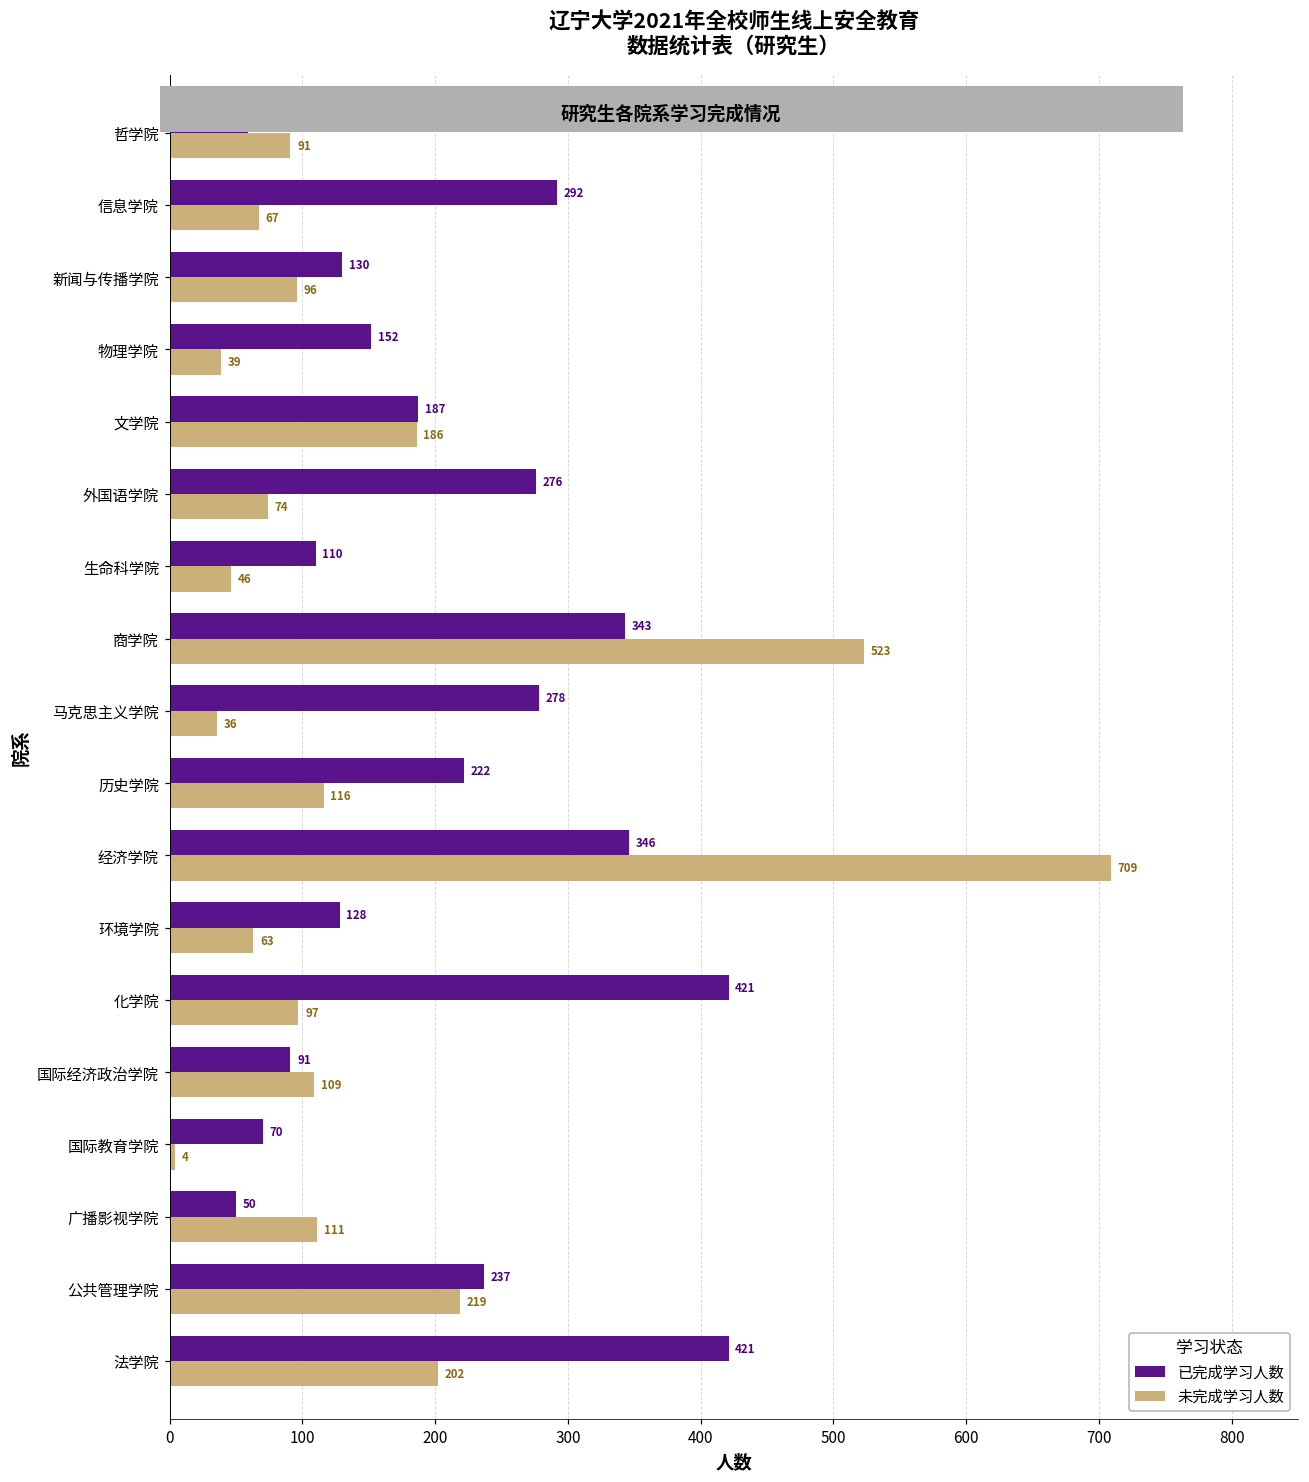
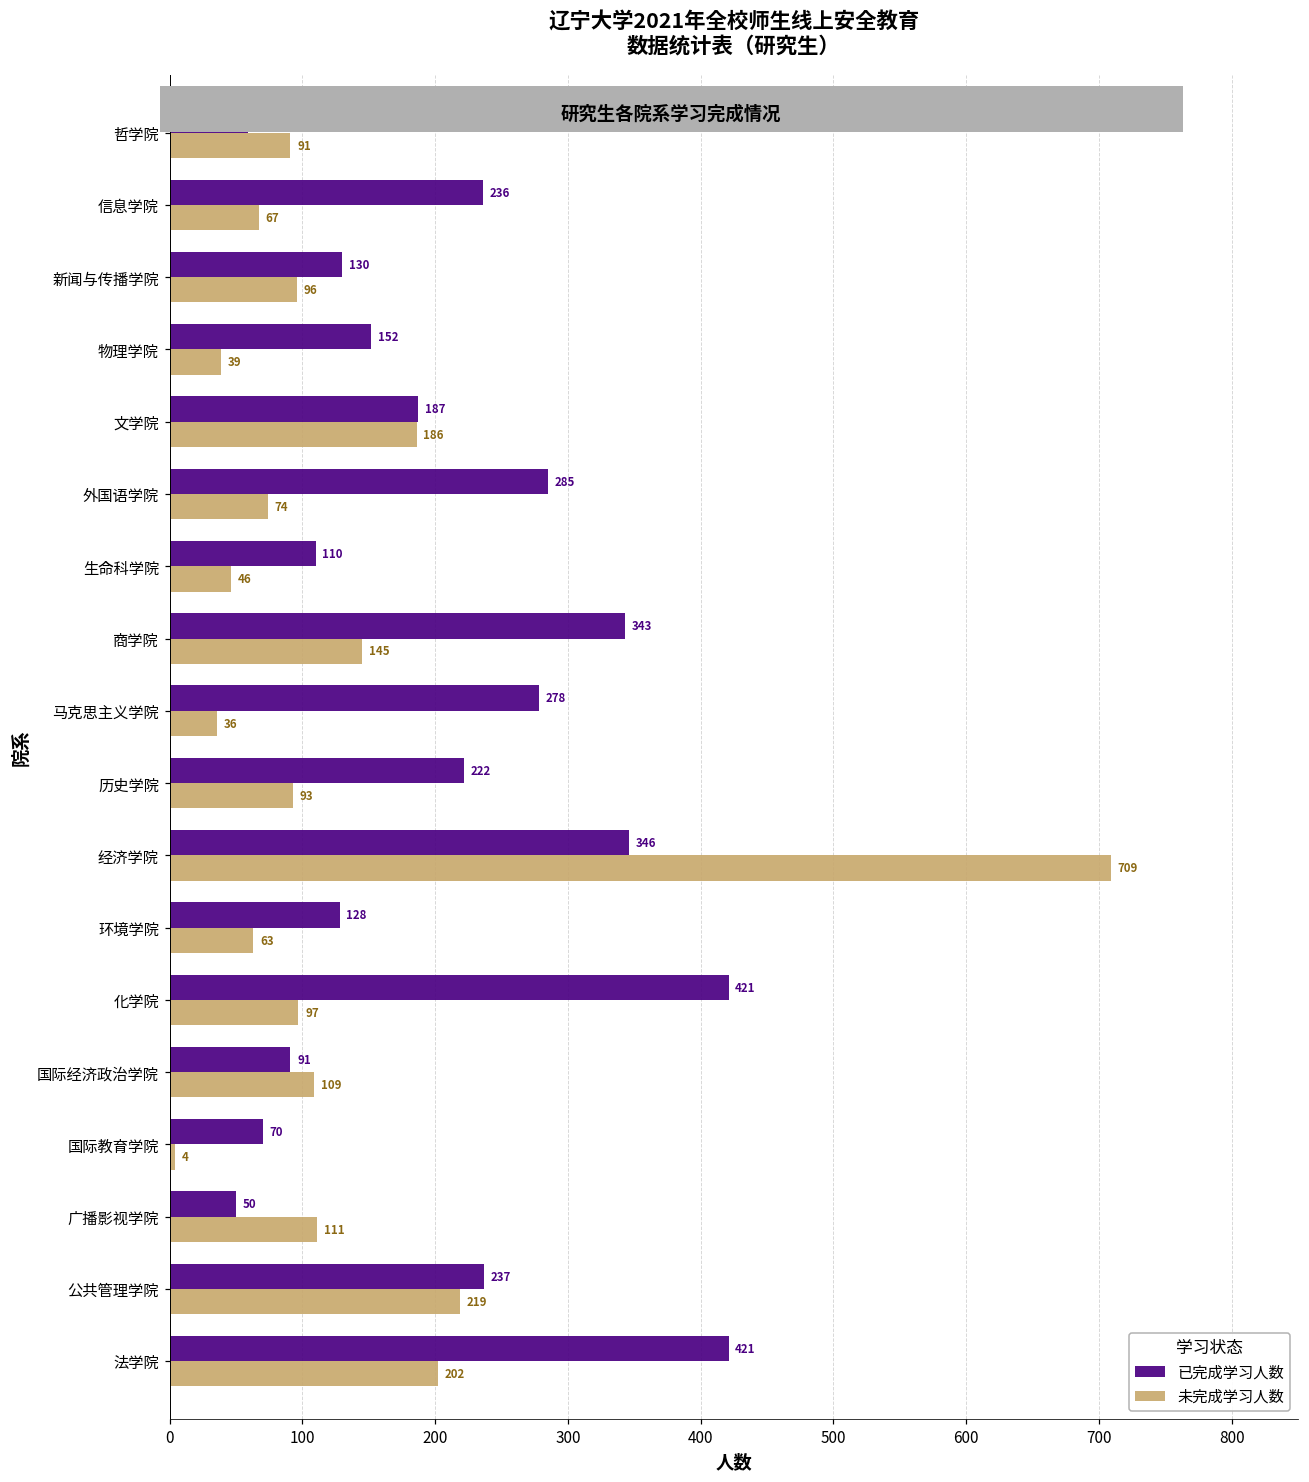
已完成学习人数, 信息学院: 292 -> 236
已完成学习人数, 外国语学院: 276 -> 285
未完成学习人数, 商学院: 523 -> 145
未完成学习人数, 历史学院: 116 -> 93
